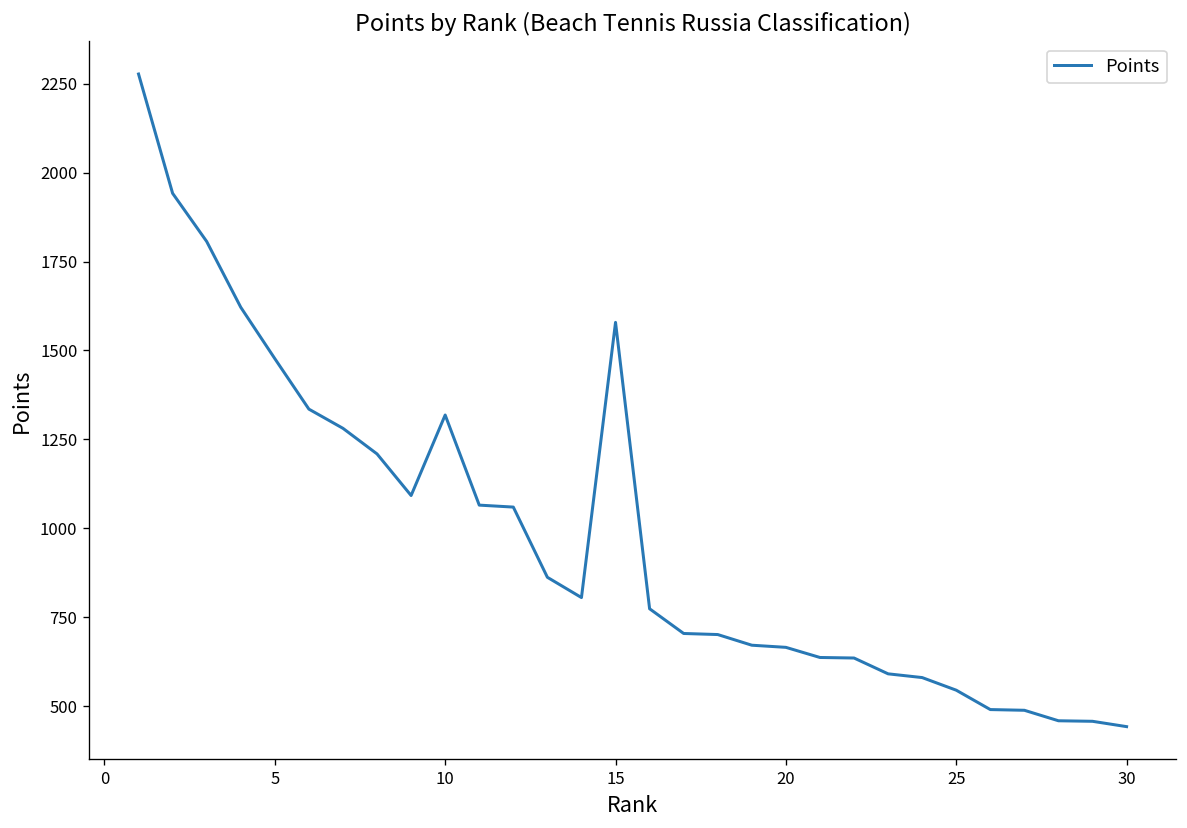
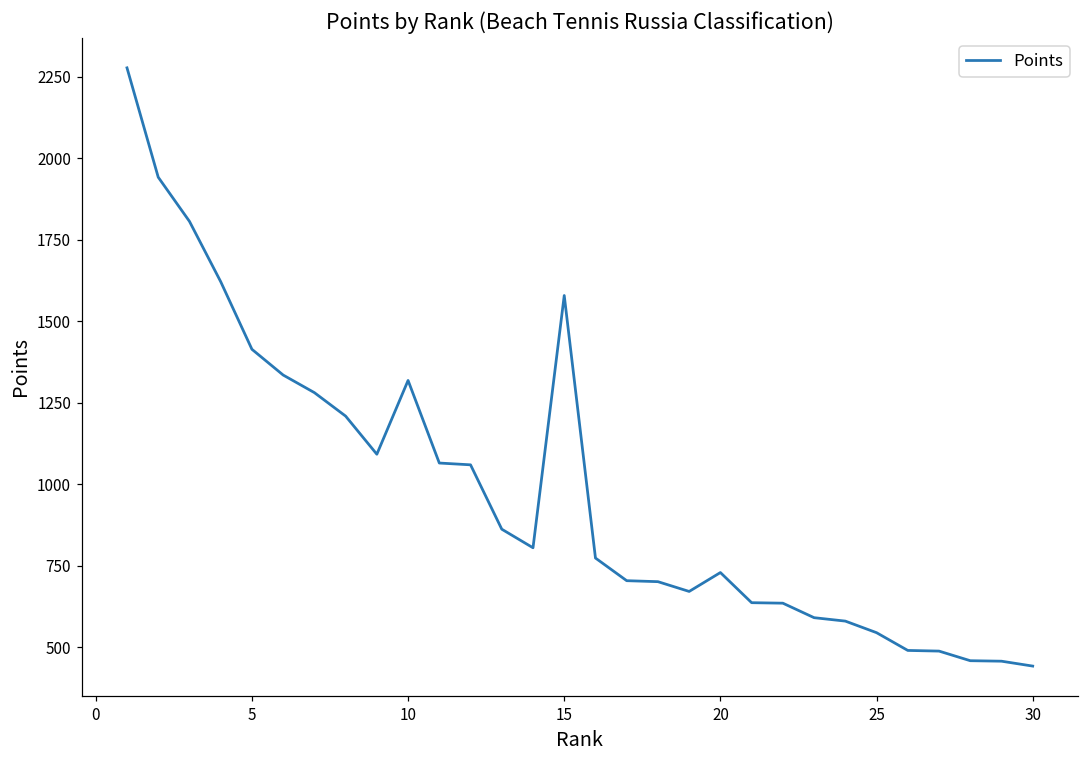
5: 1480 -> 1410
20: 670 -> 730
